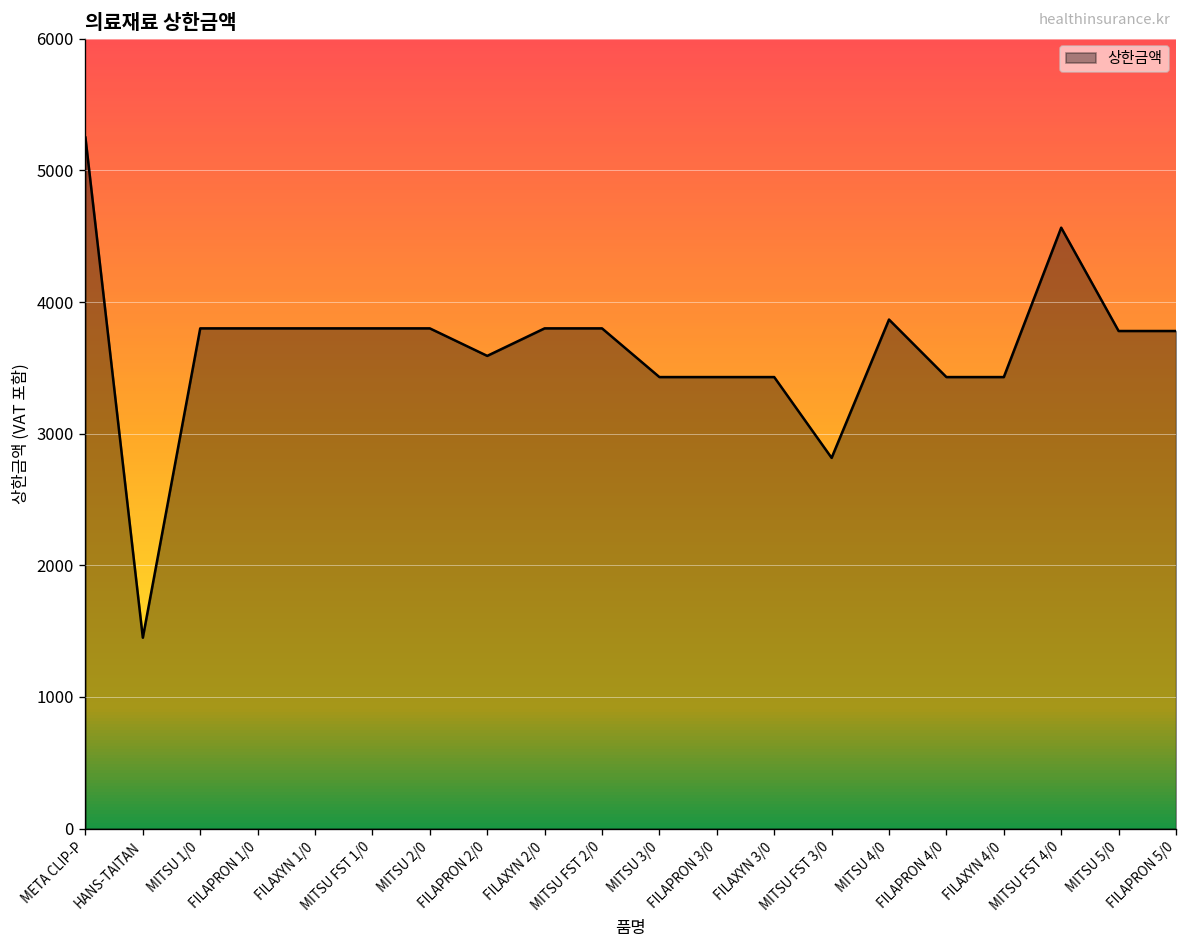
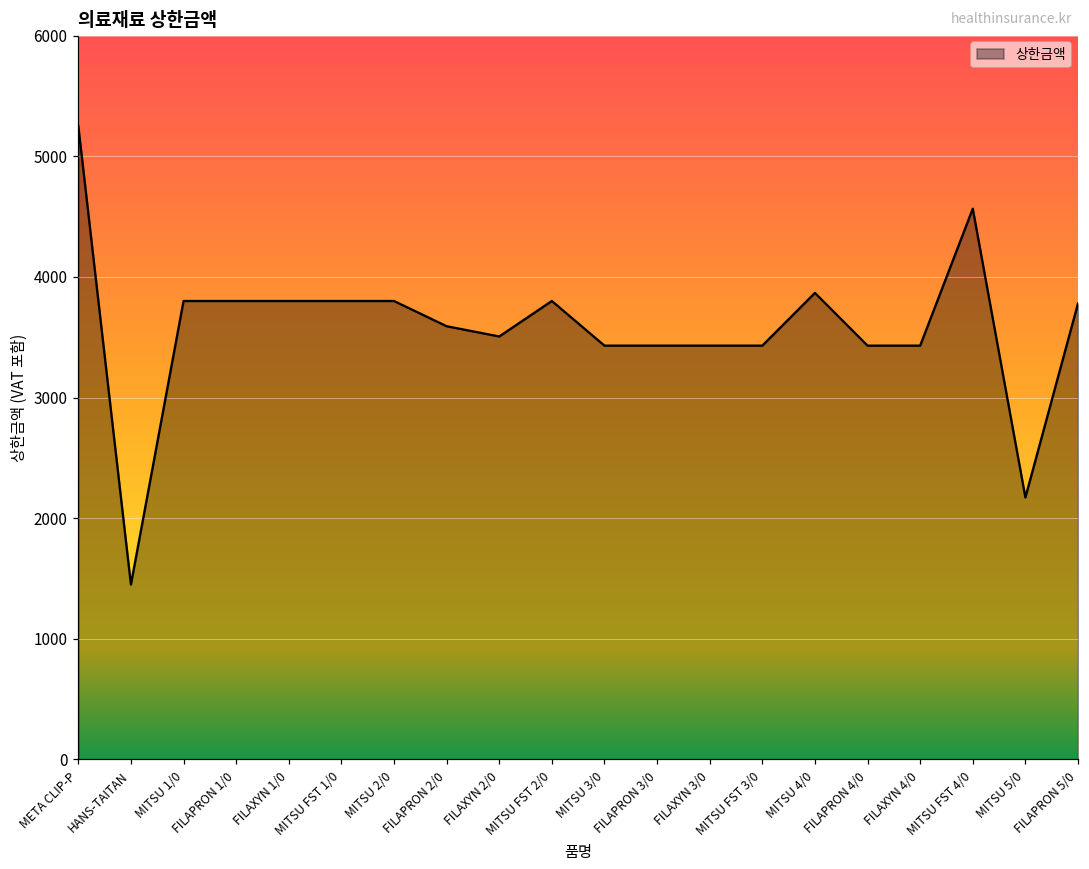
FILAXYN 2/0: 3800 -> 3510
MITSU FST 3/0: 2820 -> 3430
MITSU 5/0: 3780 -> 2170
